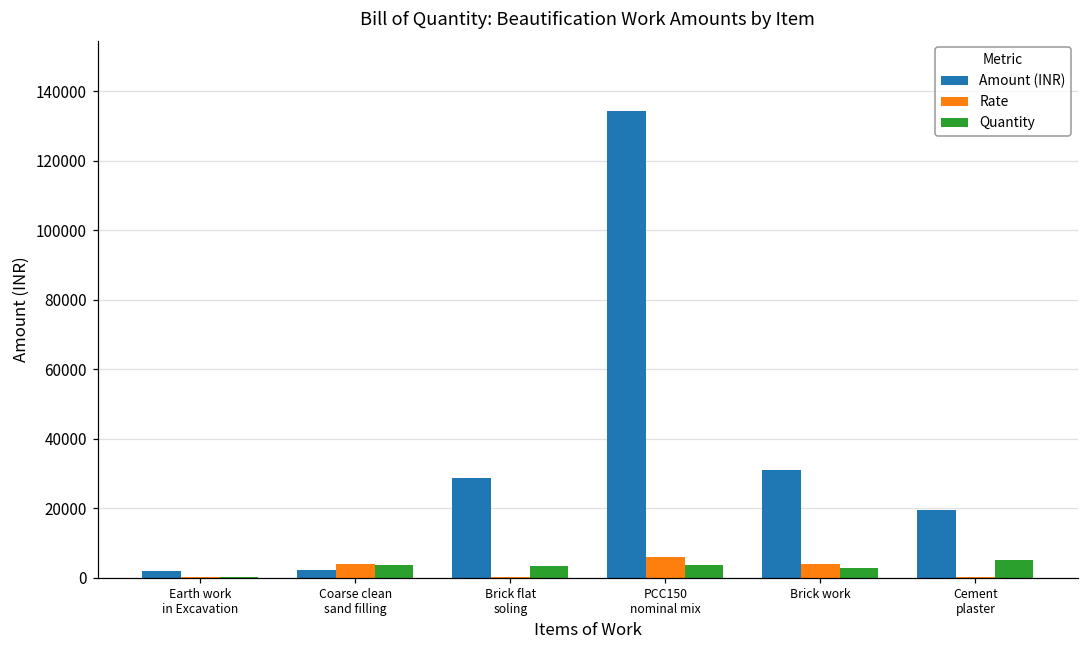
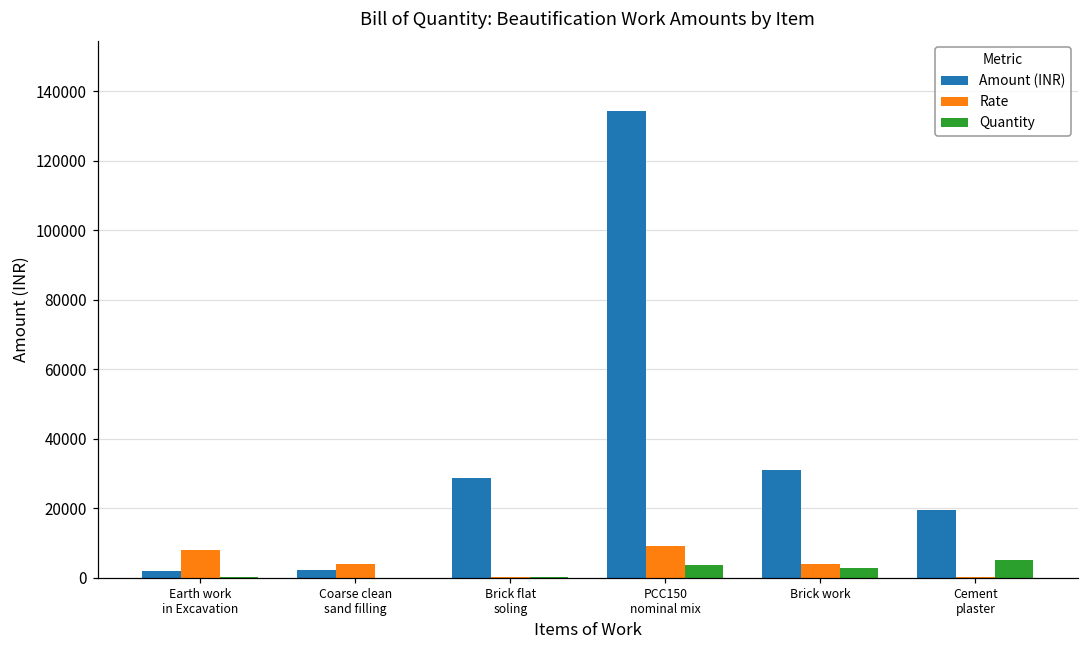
Rate, Earth work in Excavation: 0 -> 8000
Quantity, Coarse clean sand filling: 4000 -> 0
Quantity, Brick flat soling: 3000 -> 0
Rate, PCC150 nominal mix: 6000 -> 9000
